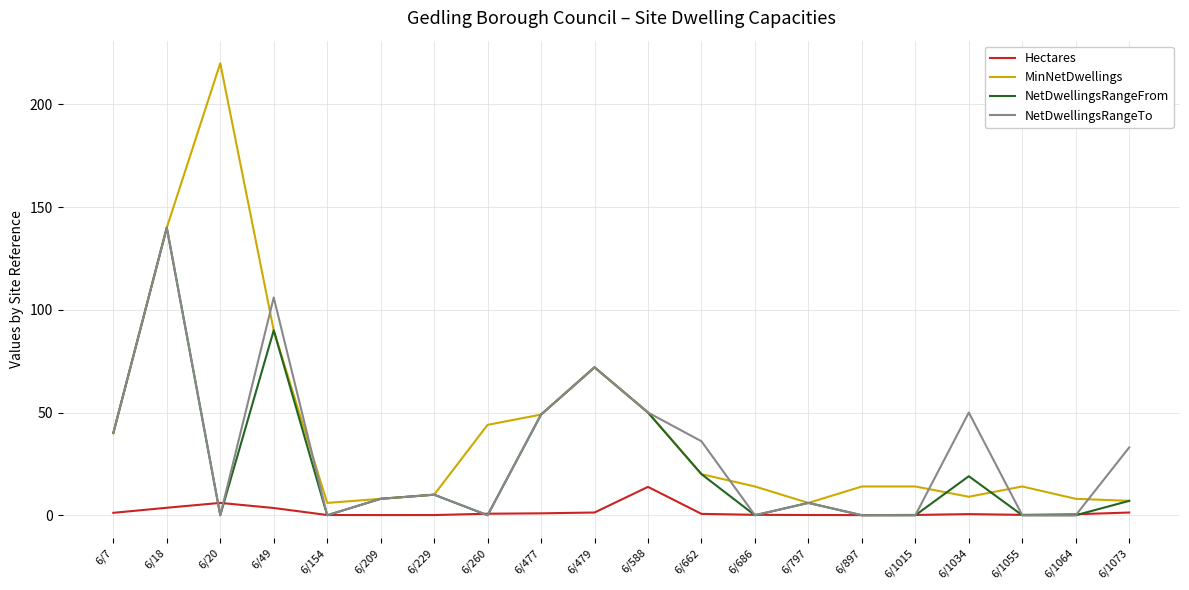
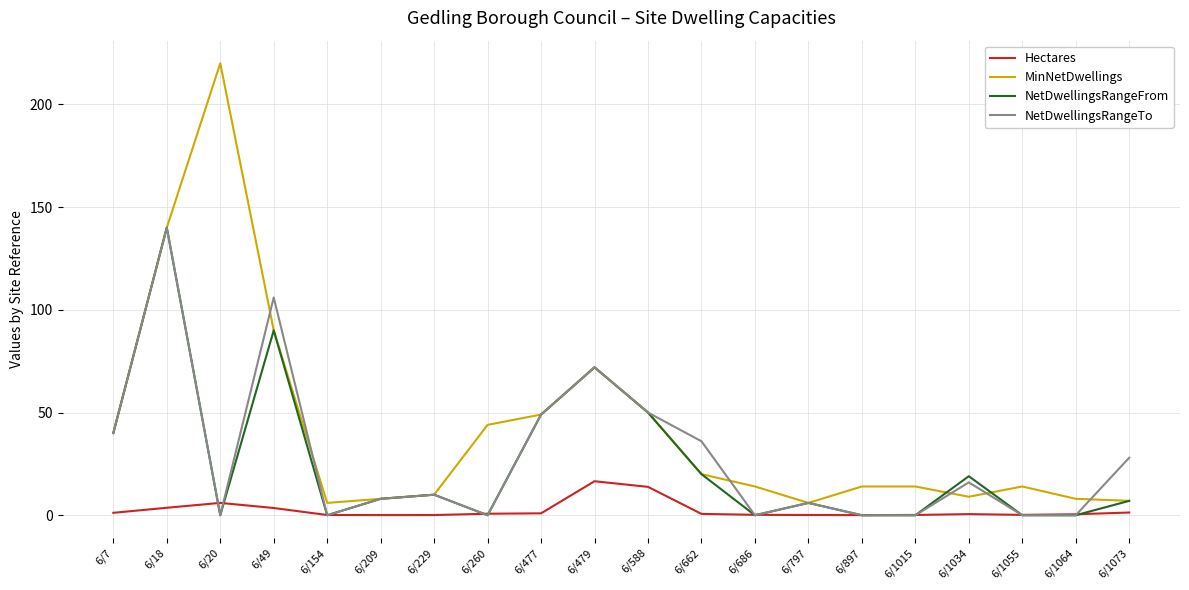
Hectares, 6/479: 1 -> 17
NetDwellingsRangeTo, 6/1034: 50 -> 16
NetDwellingsRangeTo, 6/1073: 33 -> 28
